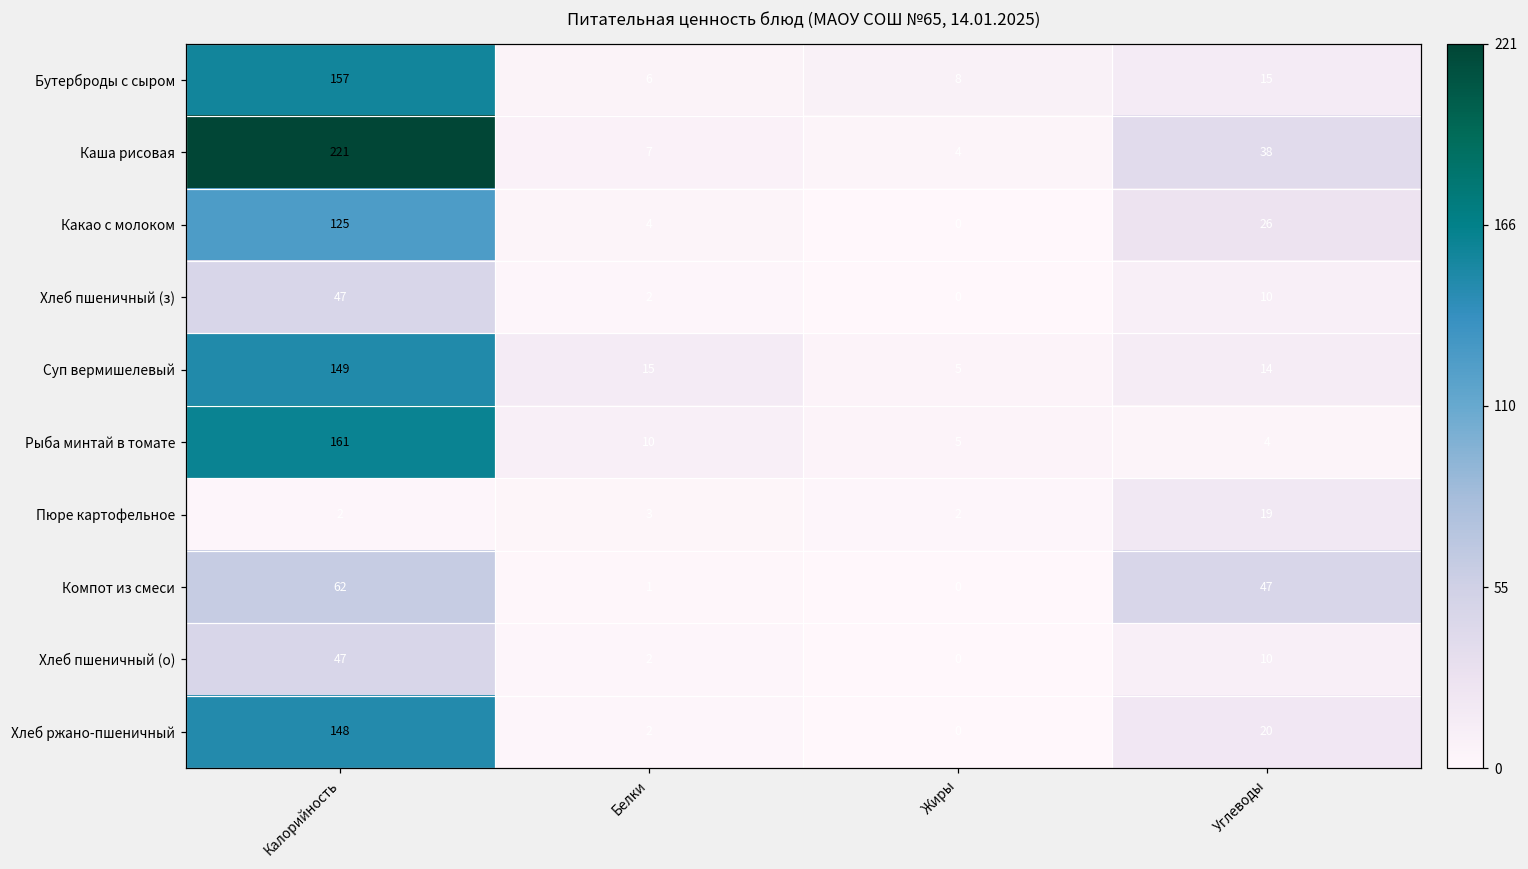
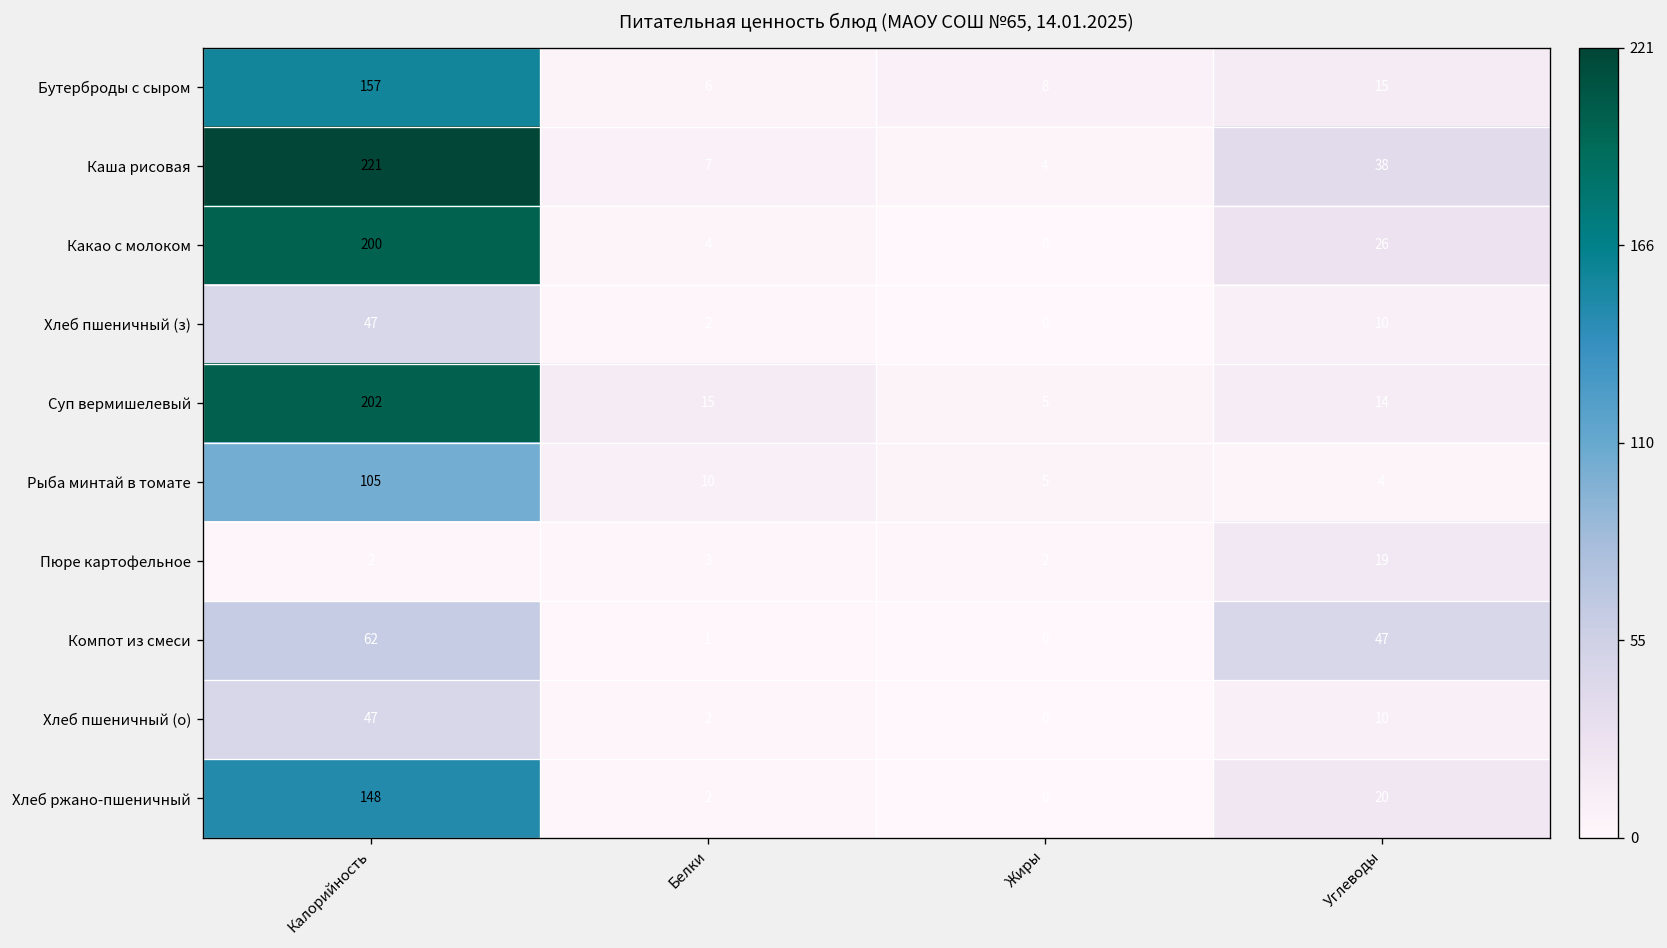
Какао с молоком, Калорийность: 125 -> 200
Суп вермишелевый, Калорийность: 149 -> 202
Рыба минтай в томате, Калорийность: 161 -> 105
